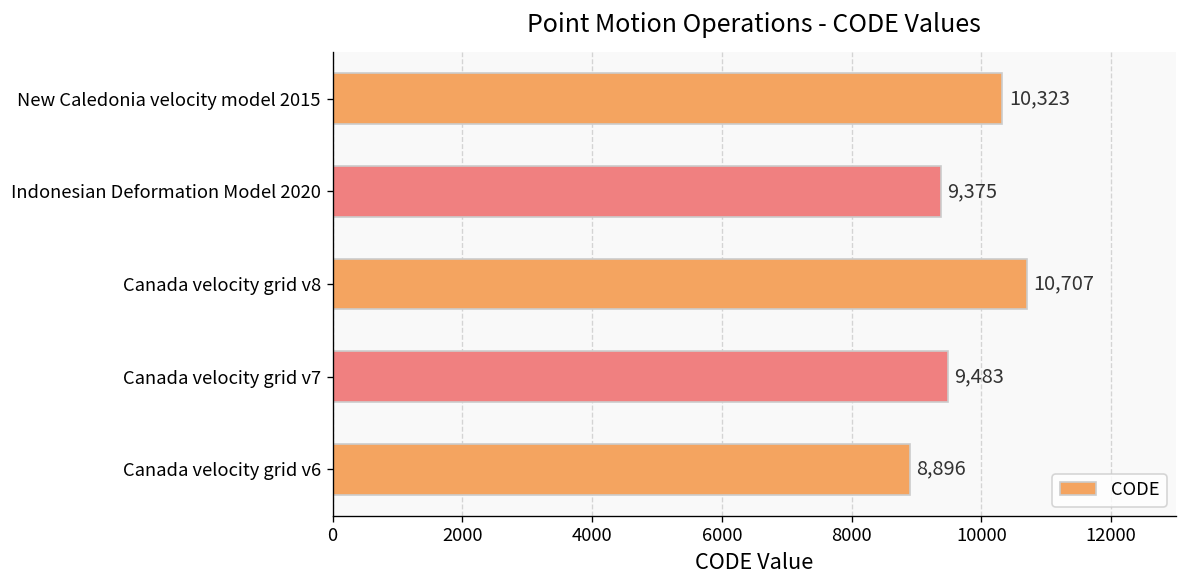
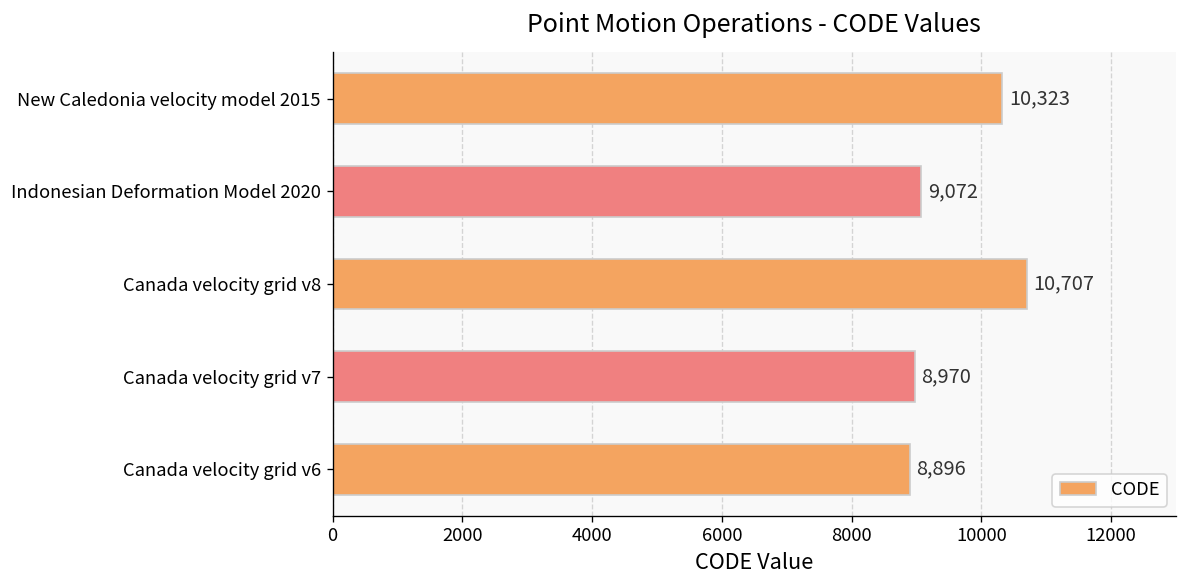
Indonesian Deformation Model 2020: 9,375 -> 9,072
Canada velocity grid v7: 9,483 -> 8,970
